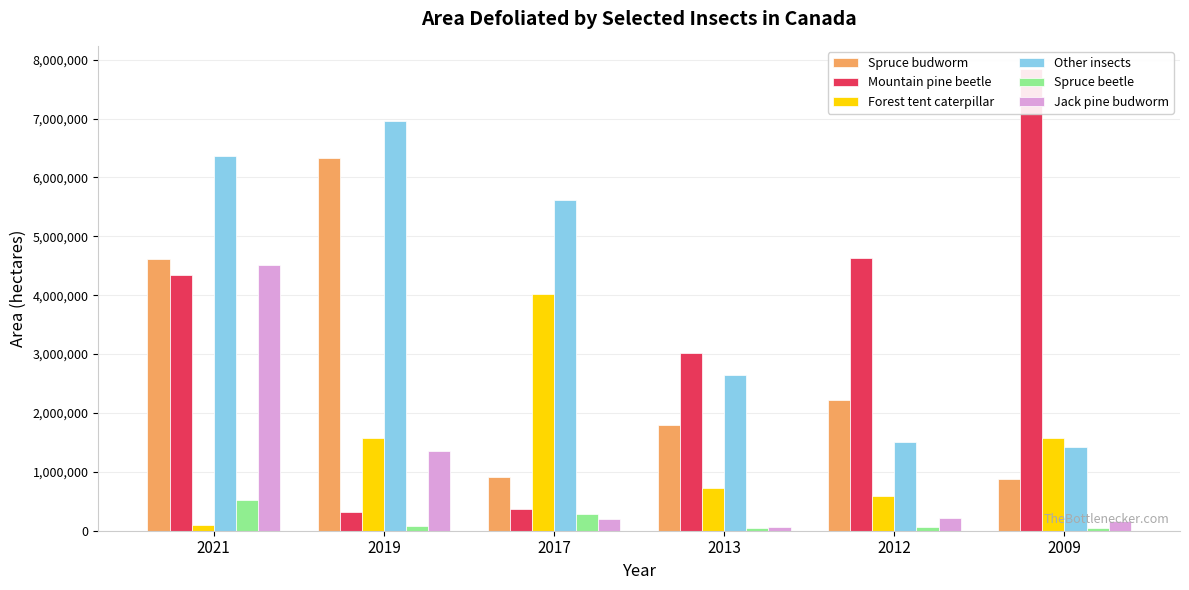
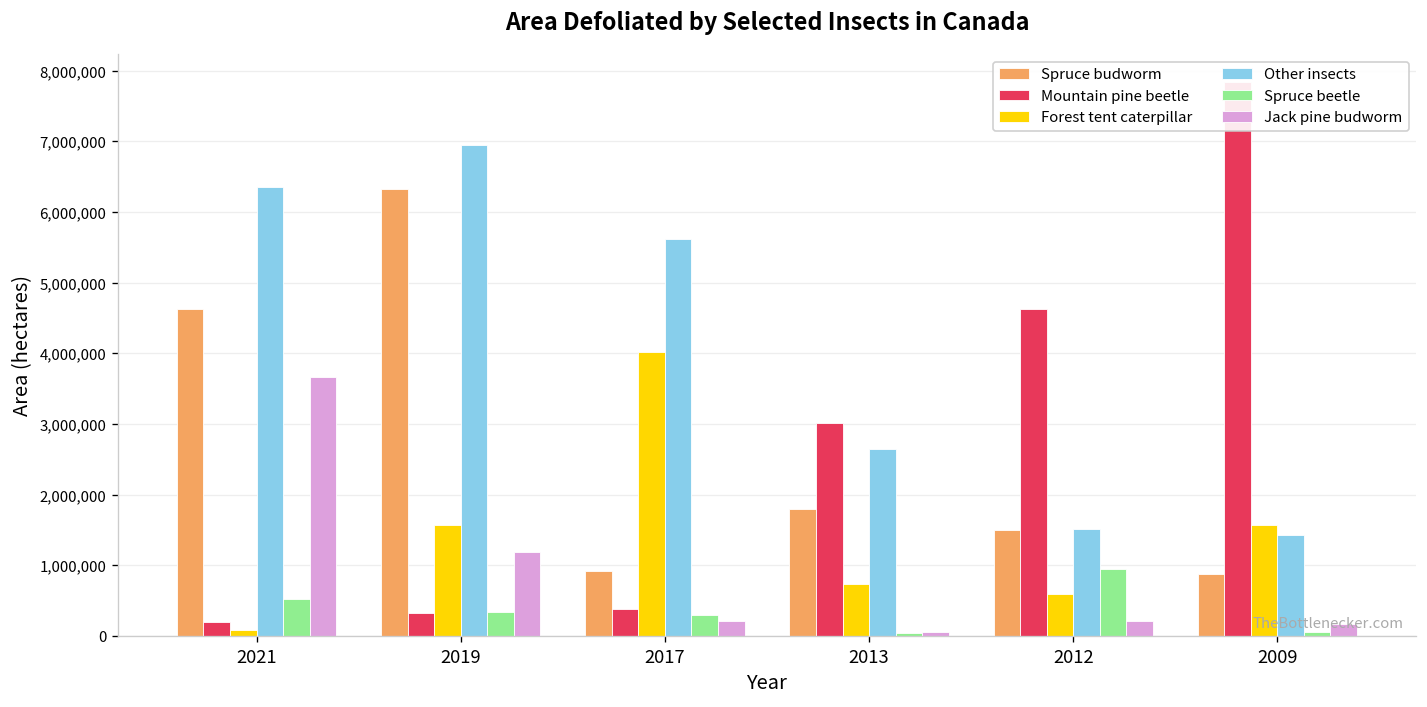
Mountain pine beetle, 2021: 4,300,000 -> 200,000
Jack pine budworm, 2021: 4,500,000 -> 3,700,000
Spruce beetle, 2019: 100,000 -> 300,000
Jack pine budworm, 2019: 1,400,000 -> 1,200,000
Spruce budworm, 2012: 2,200,000 -> 1,500,000
Spruce beetle, 2012: 100,000 -> 900,000
